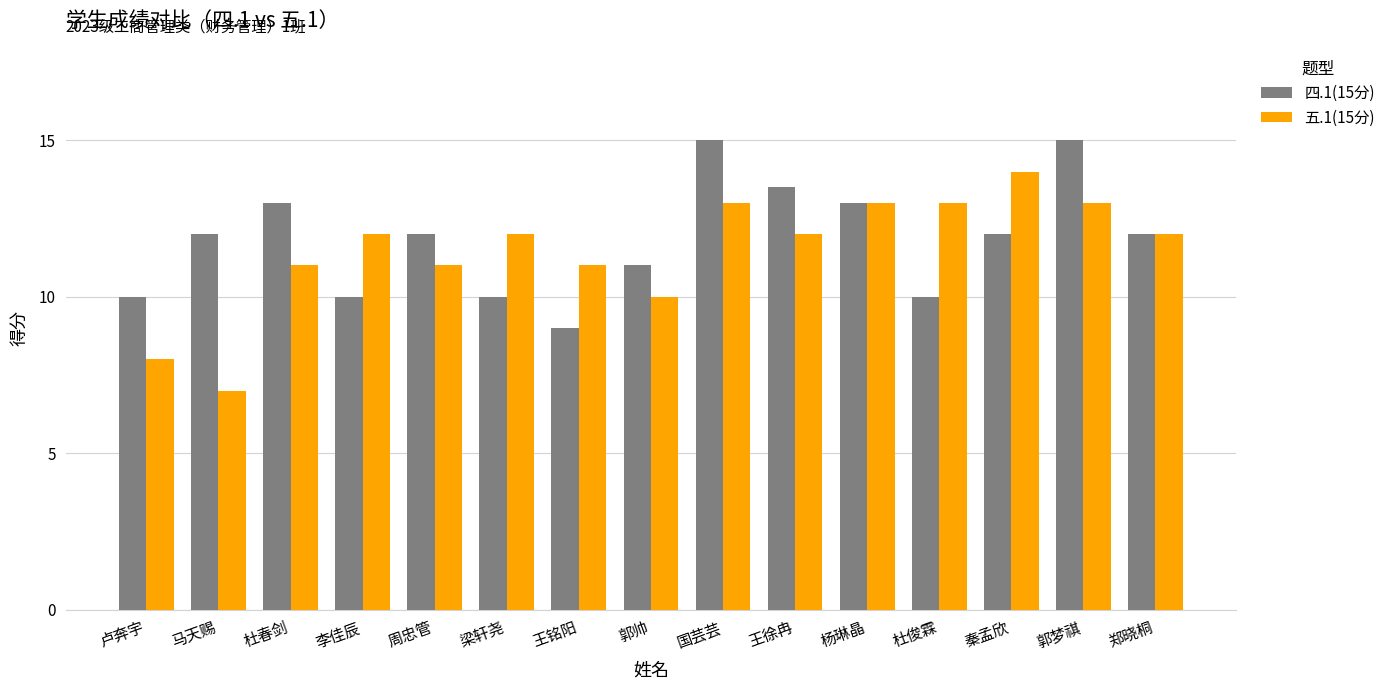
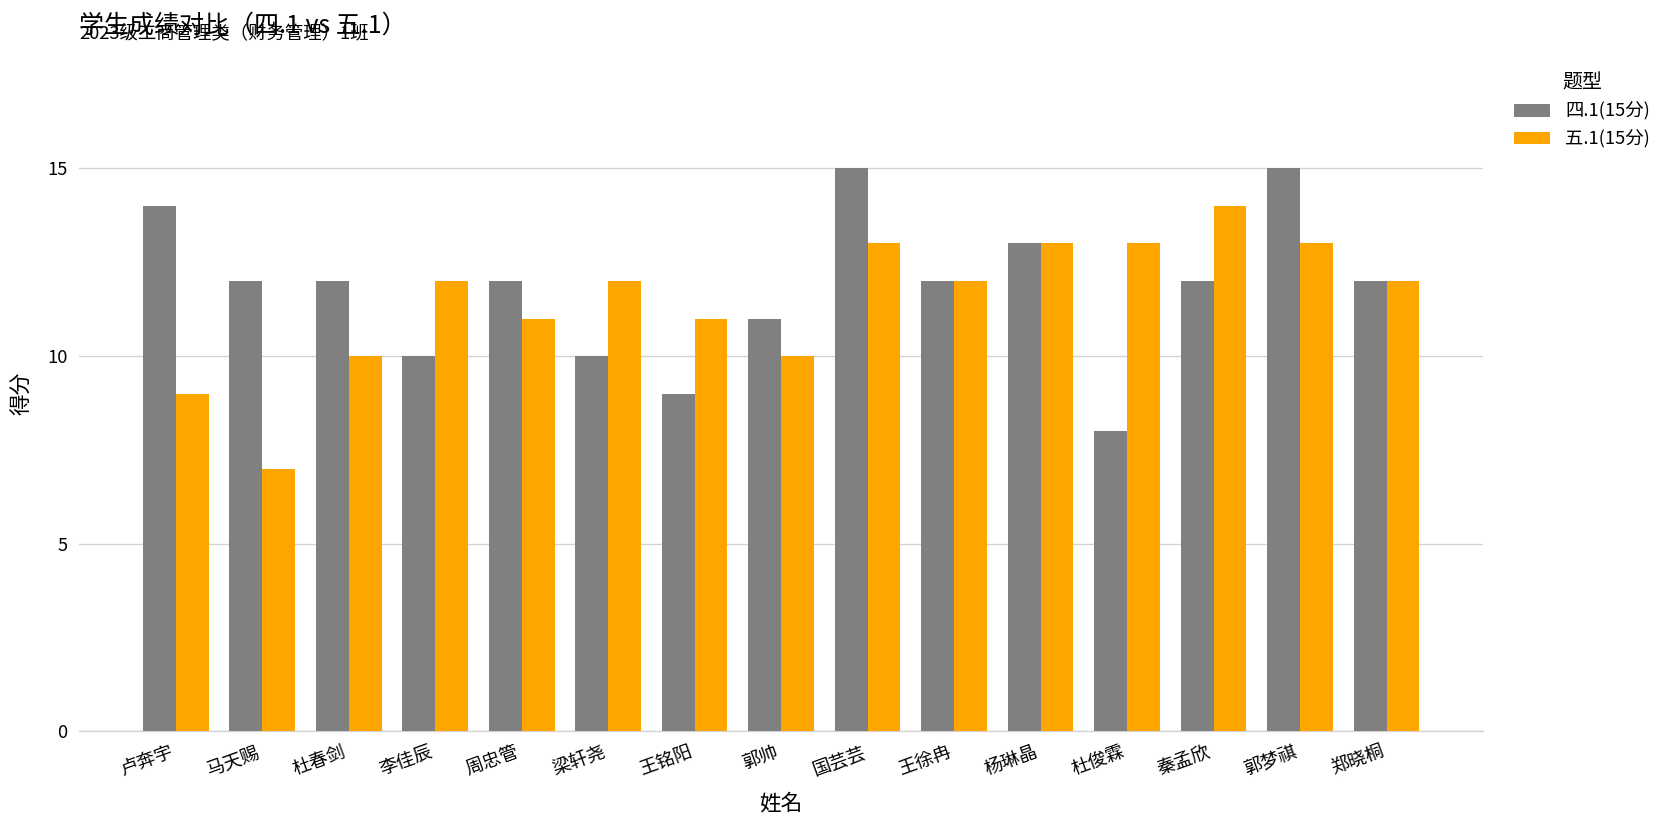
四.1(15分), 卢奔宇: 10 -> 14
五.1(15分), 卢奔宇: 8 -> 9
四.1(15分), 杜春剑: 13 -> 12
五.1(15分), 杜春剑: 11 -> 10
四.1(15分), 王徐冉: 13.5 -> 12.0
四.1(15分), 杜俊霖: 10 -> 8
